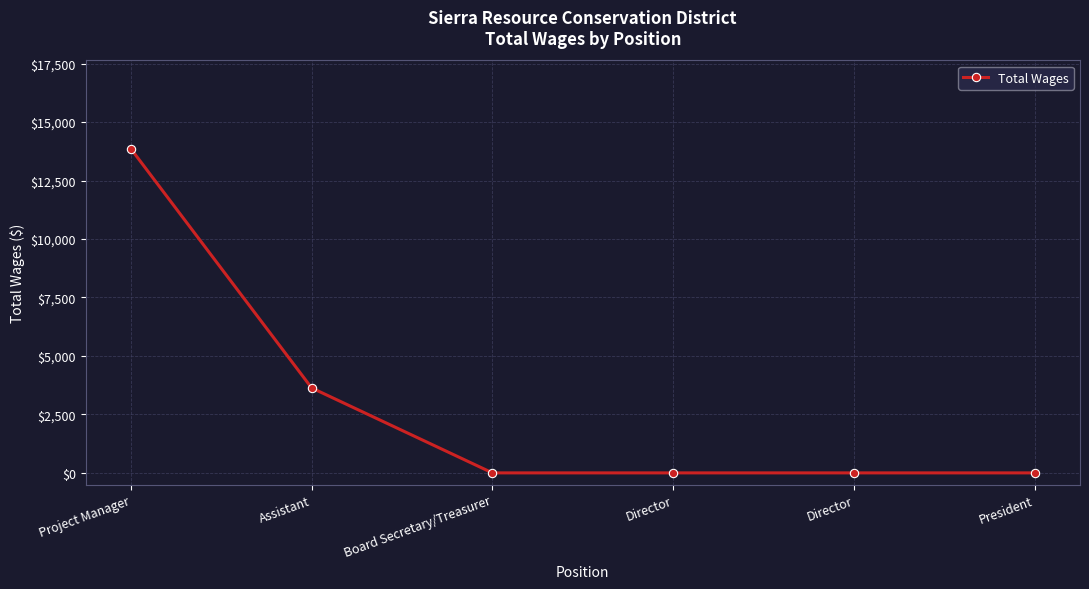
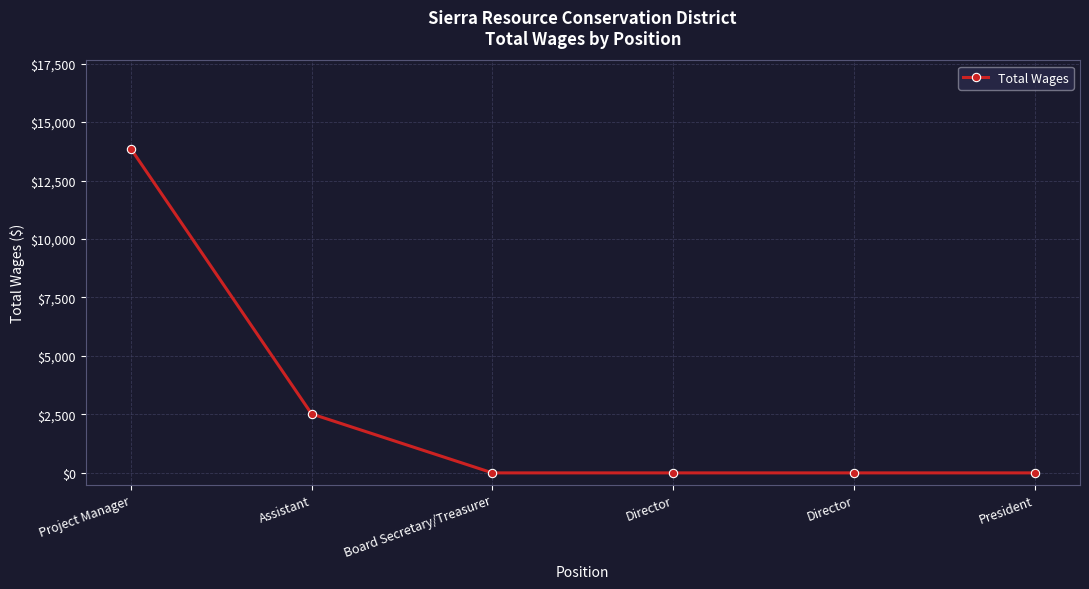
Assistant: $3,600 -> $2,500
